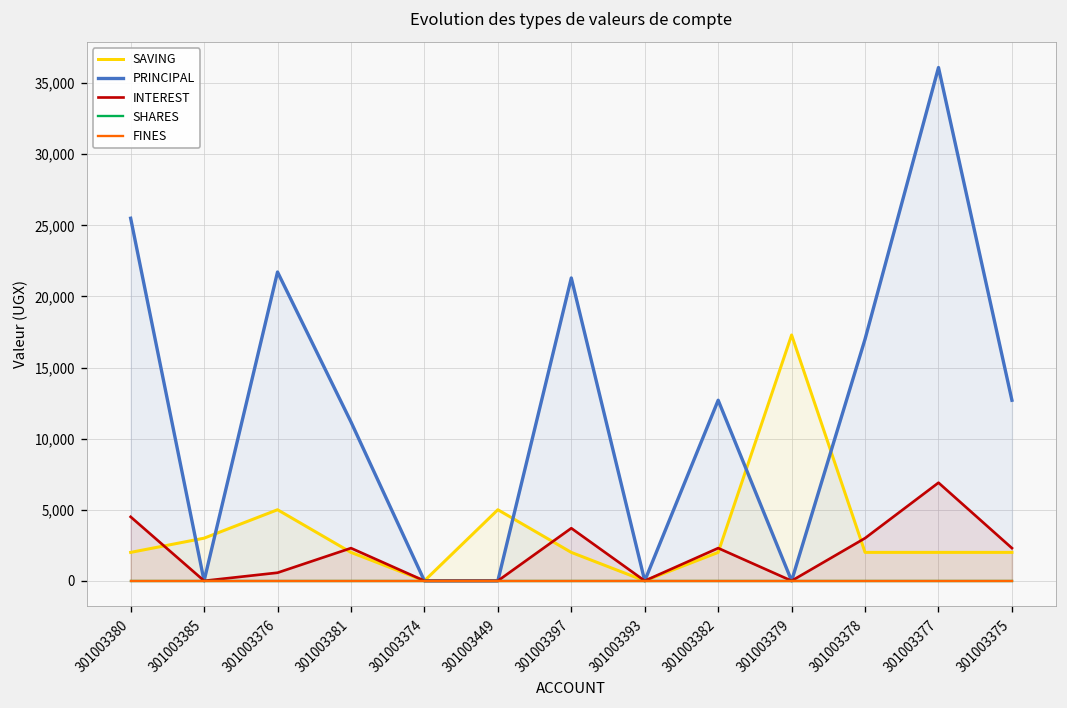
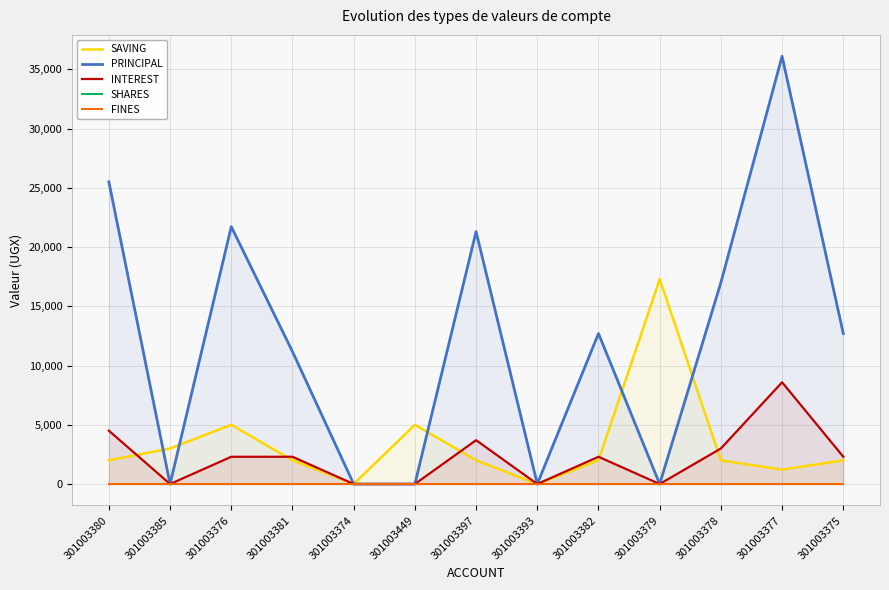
INTEREST, 301003376: 600 -> 2,300
SAVING, 301003377: 2,000 -> 1,200
INTEREST, 301003377: 6,900 -> 8,600
